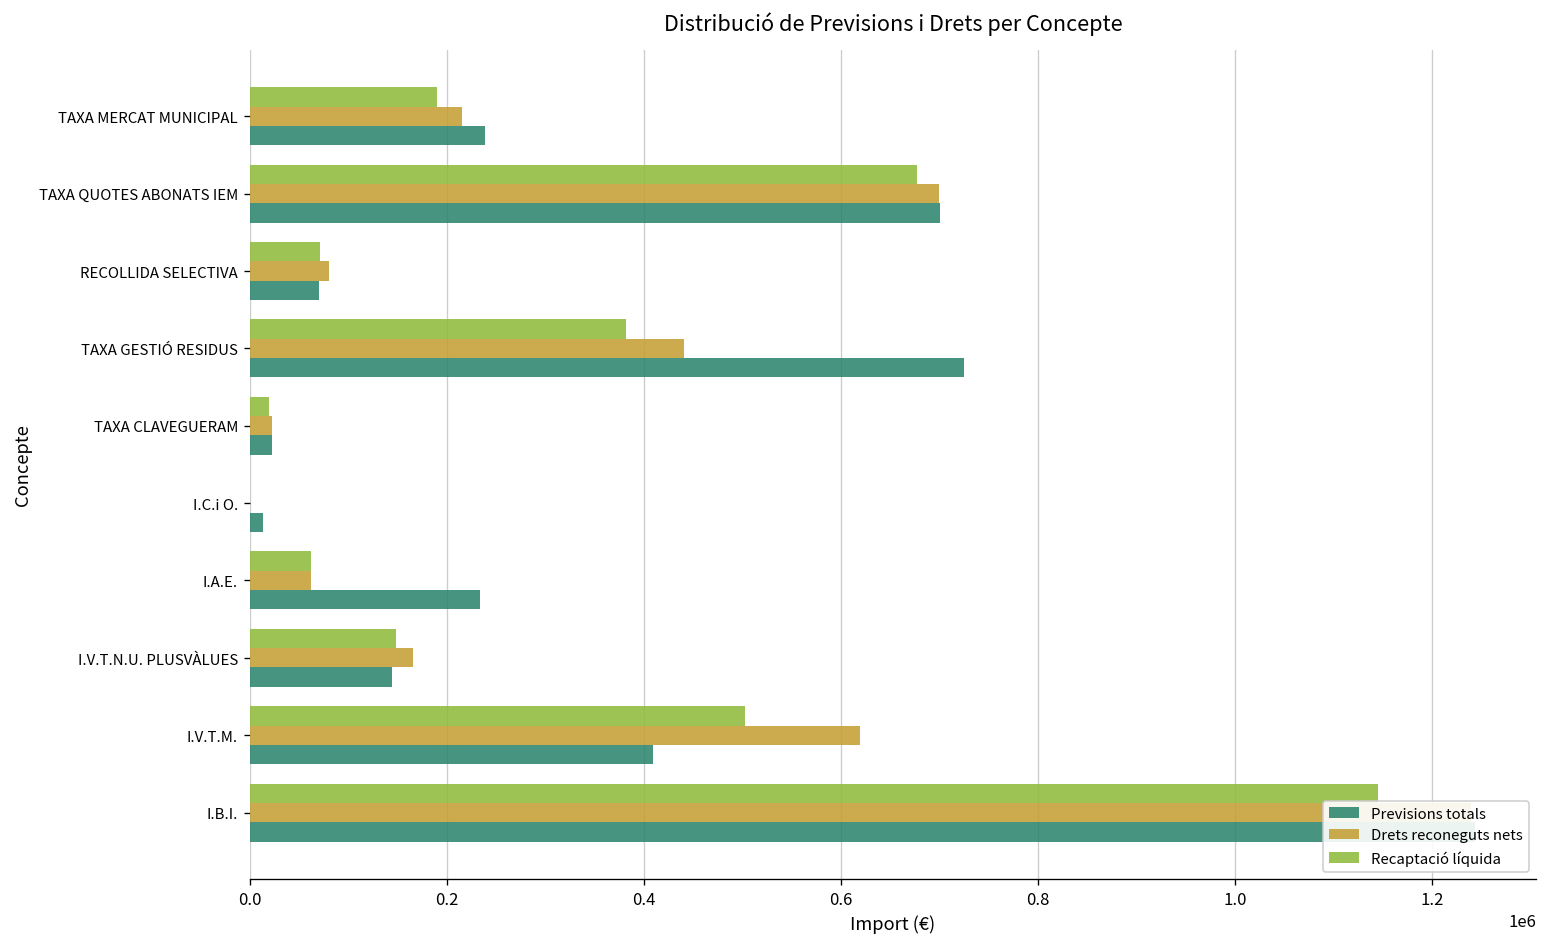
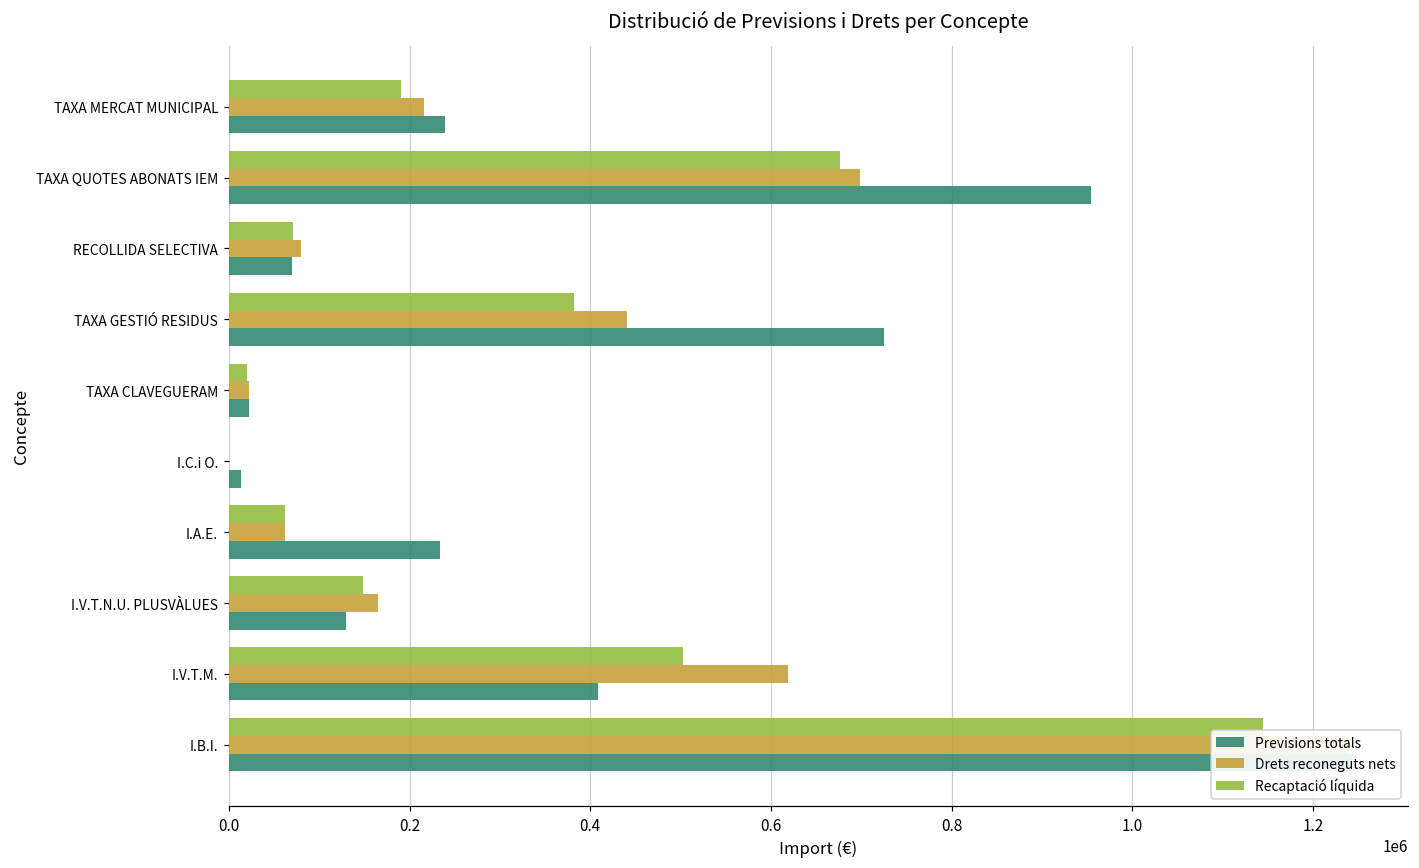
Previsions totals, TAXA QUOTES ABONATS IEM: 700000 -> 950000
Previsions totals, I.V.T.N.U. PLUSVÀLUES: 140000 -> 130000
